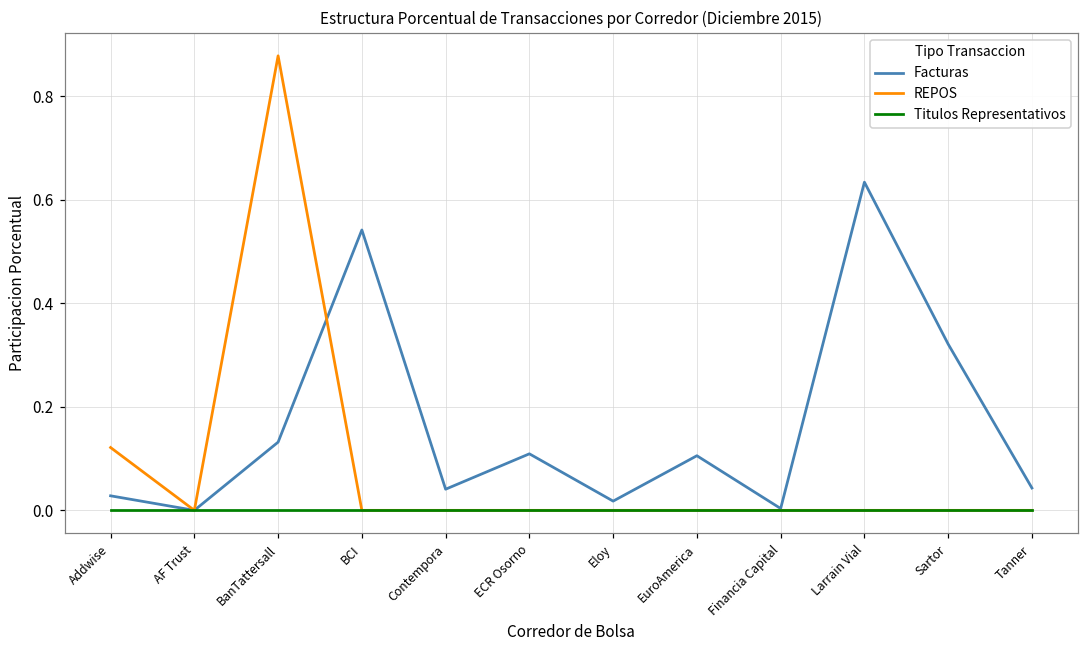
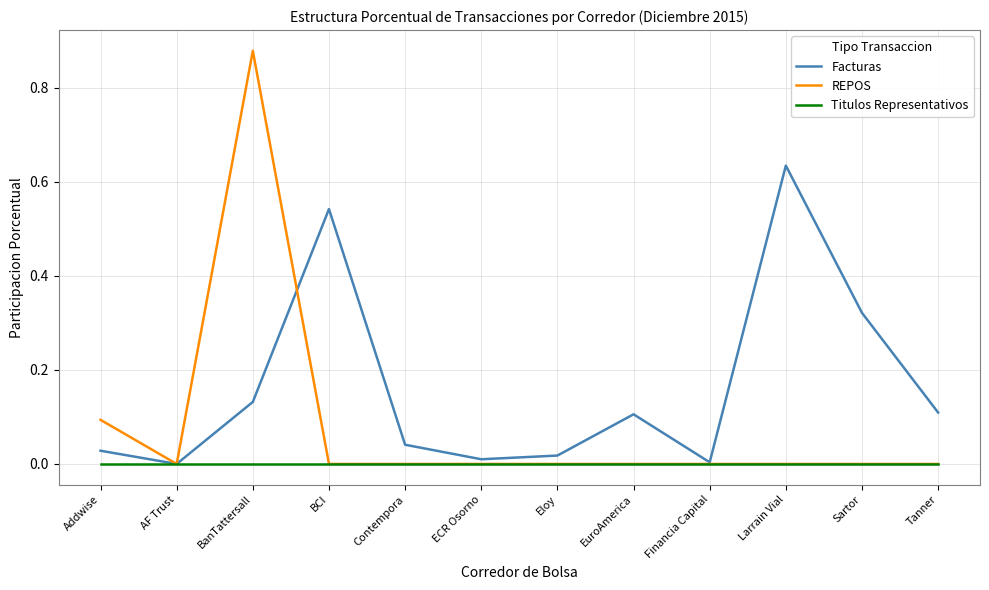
REPOS, Addwise: 0.12 -> 0.09
Facturas, ECR Osorno: 0.11 -> 0.01
Facturas, Tanner: 0.04 -> 0.11
